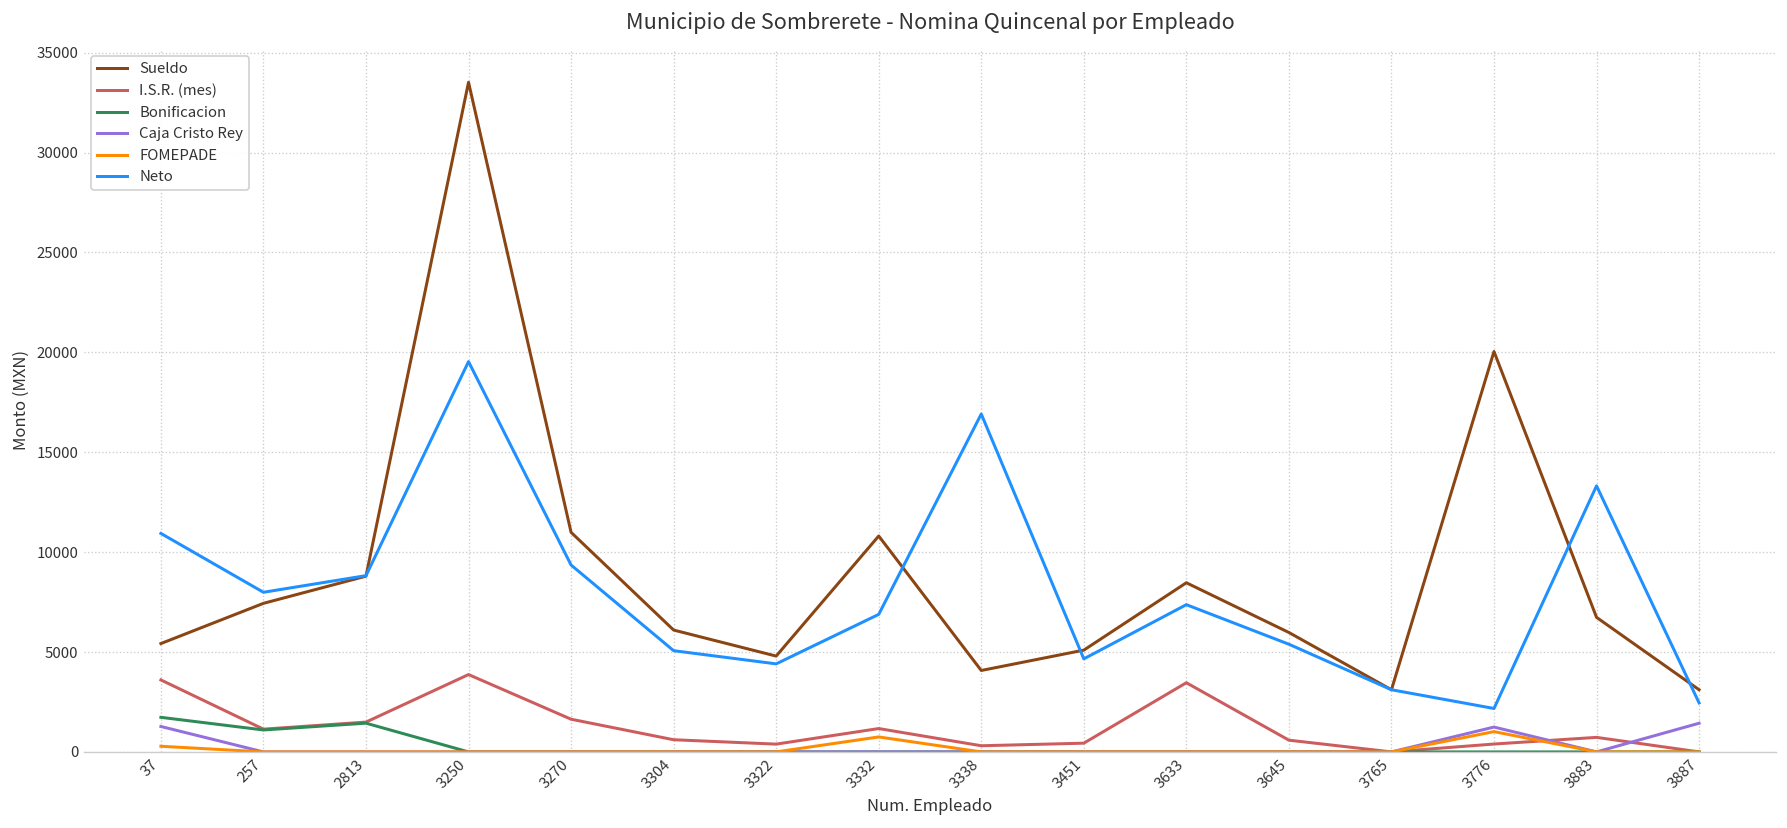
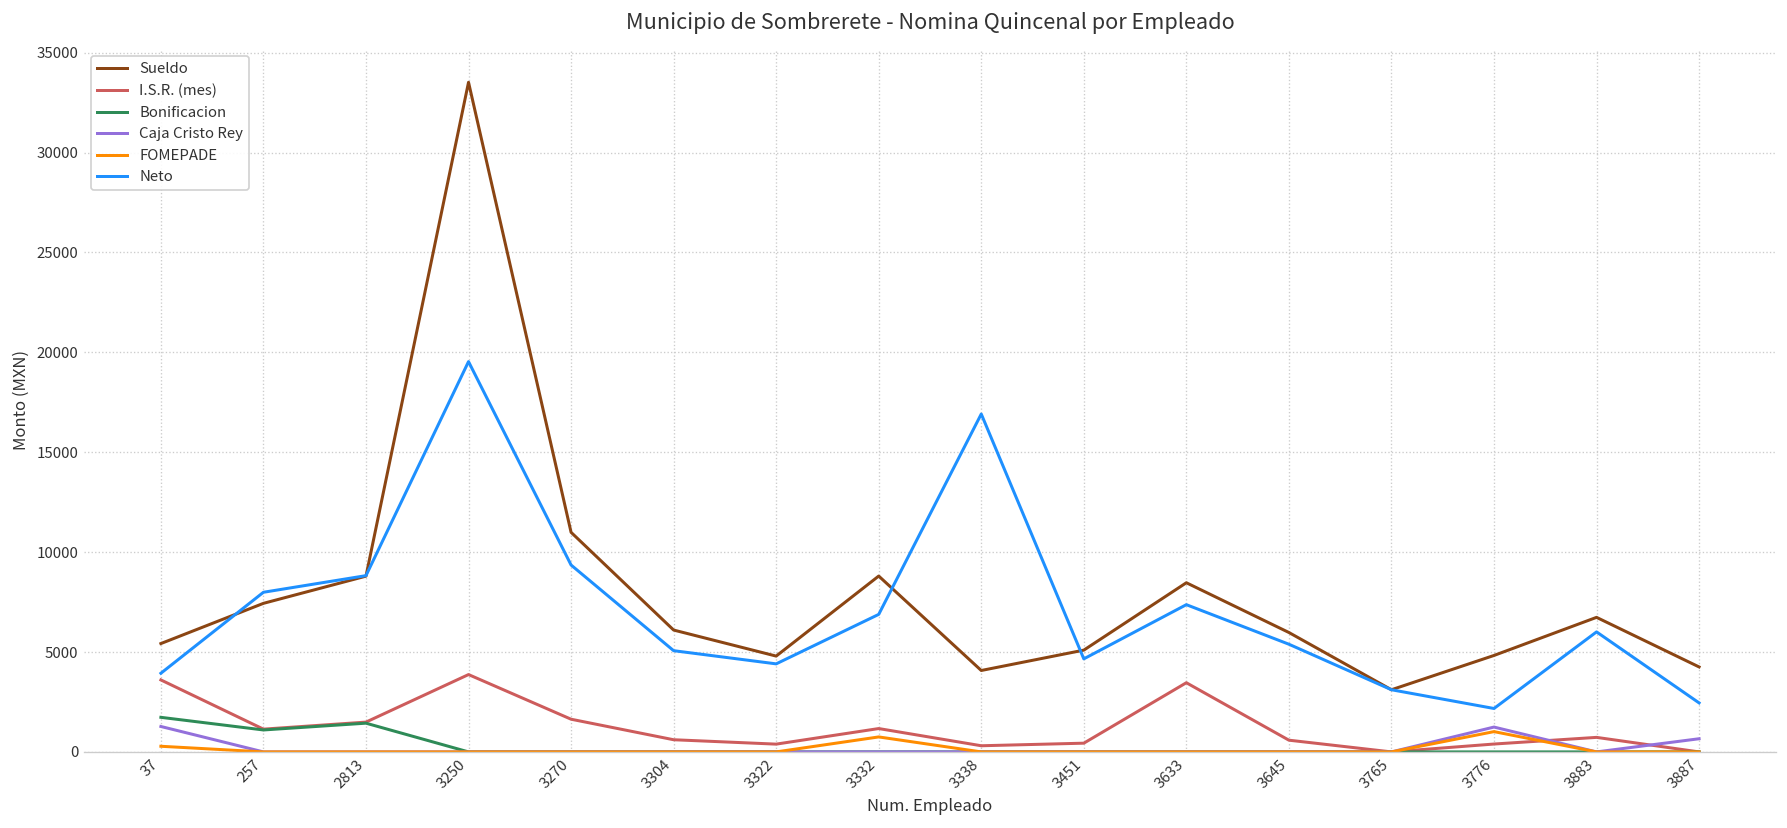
Neto, 37: 10900 -> 3900
Sueldo, 3332: 10800 -> 8800
Sueldo, 3776: 20000 -> 4800
Neto, 3883: 13300 -> 6000
Sueldo, 3887: 3100 -> 4300
Caja Cristo Rey, 3887: 1400 -> 700
